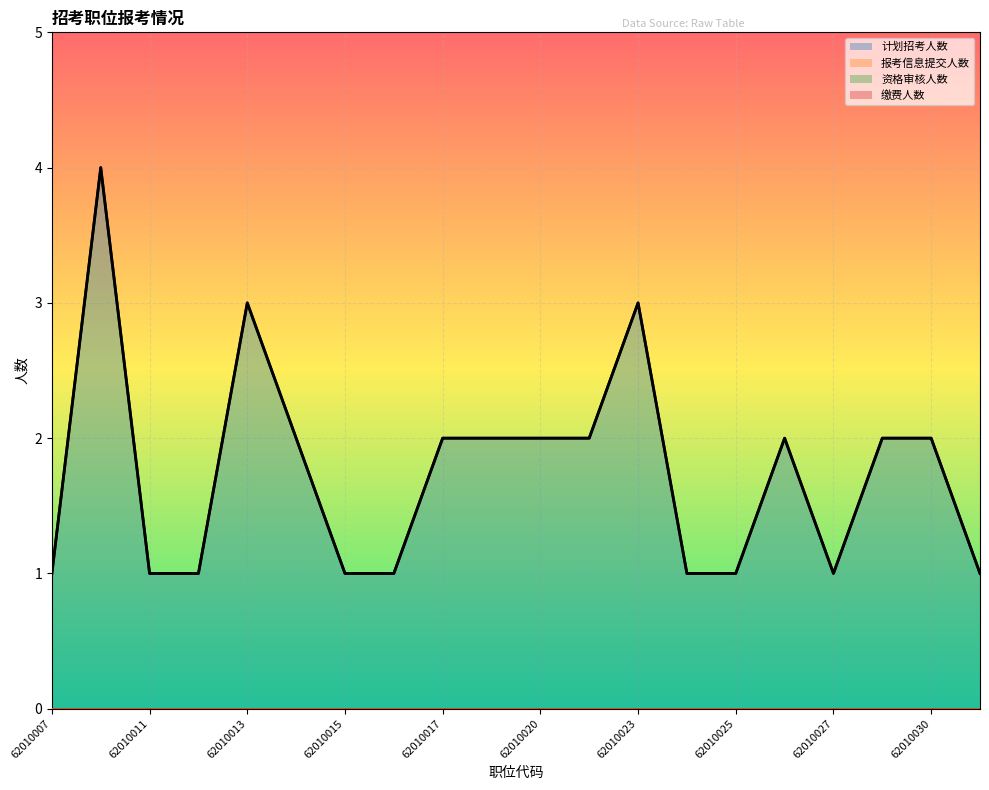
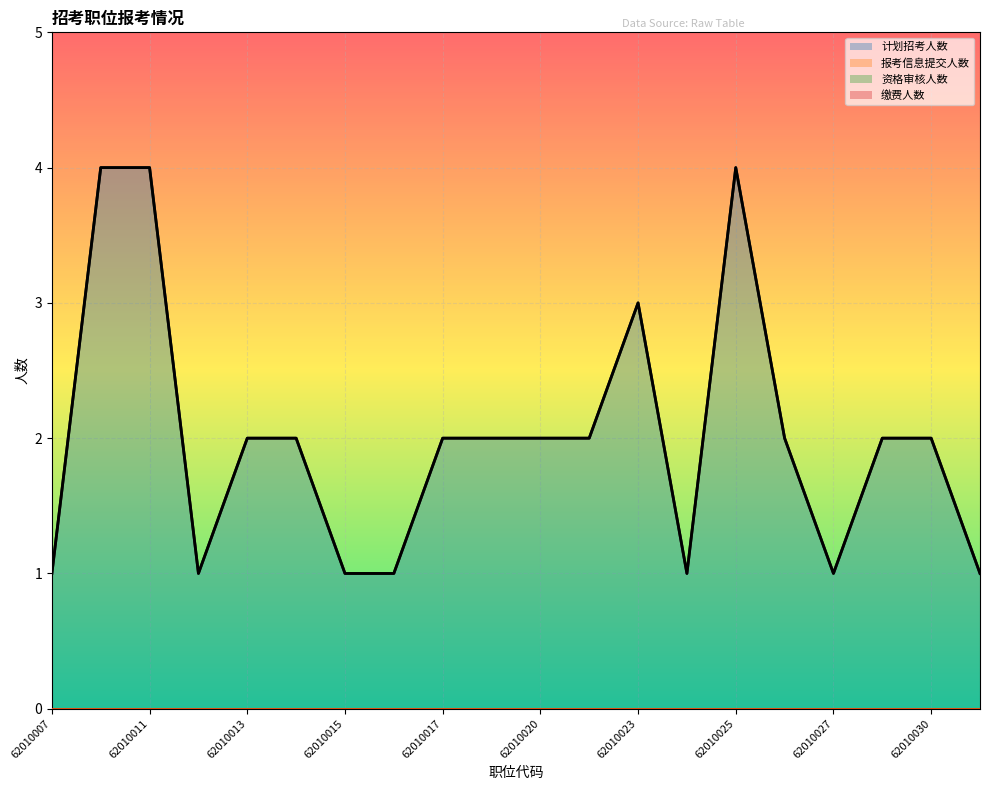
计划招考人数, 62010011: 1 -> 4
计划招考人数, 62010013: 3 -> 2
计划招考人数, 62010025: 1 -> 4
